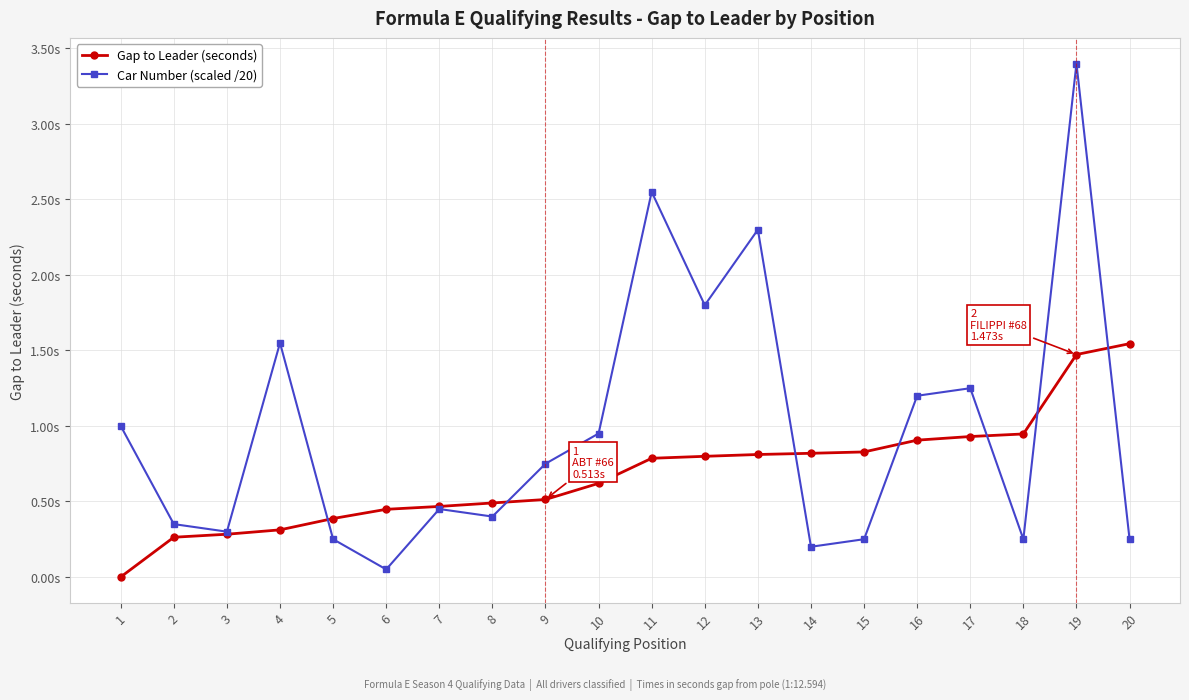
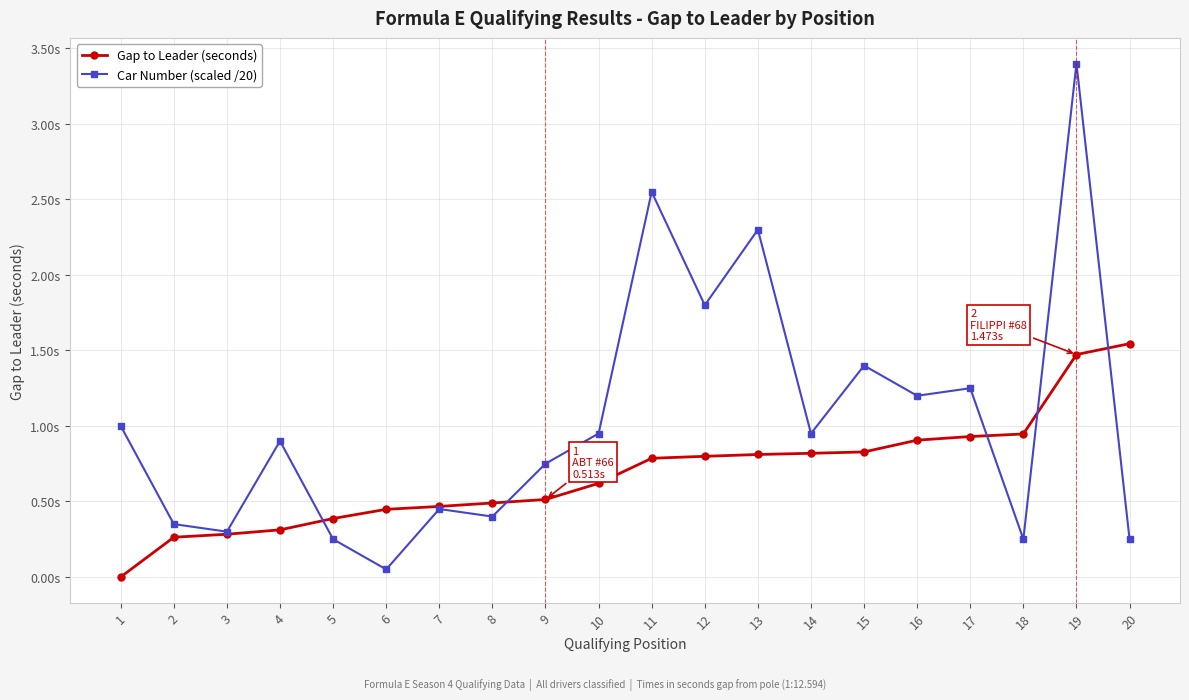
Car Number (scaled /20), 4: 1.55s -> 0.90s
Car Number (scaled /20), 14: 0.20s -> 0.95s
Car Number (scaled /20), 15: 0.25s -> 1.40s
